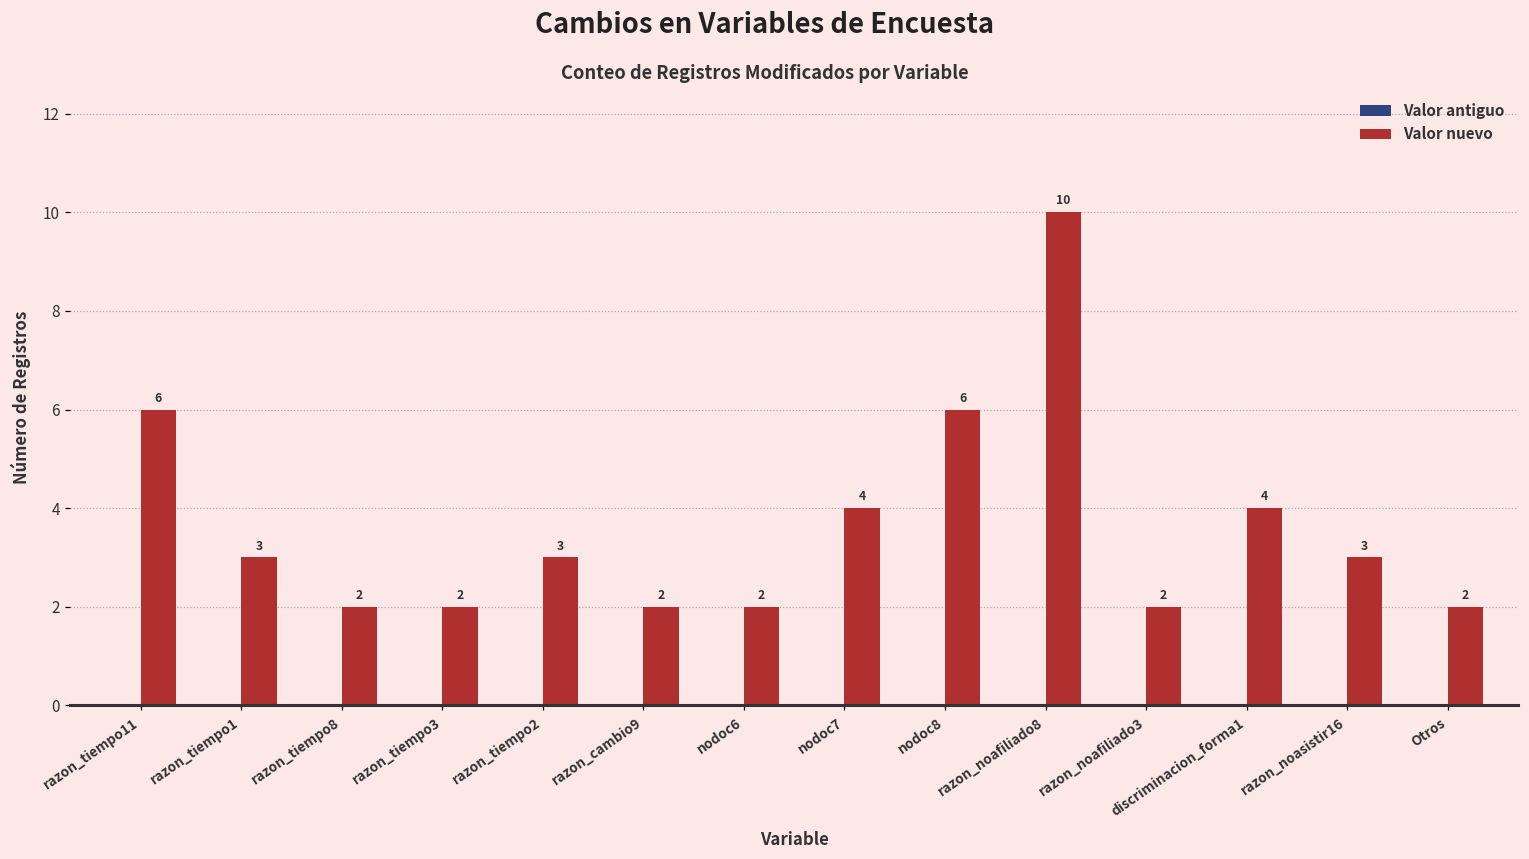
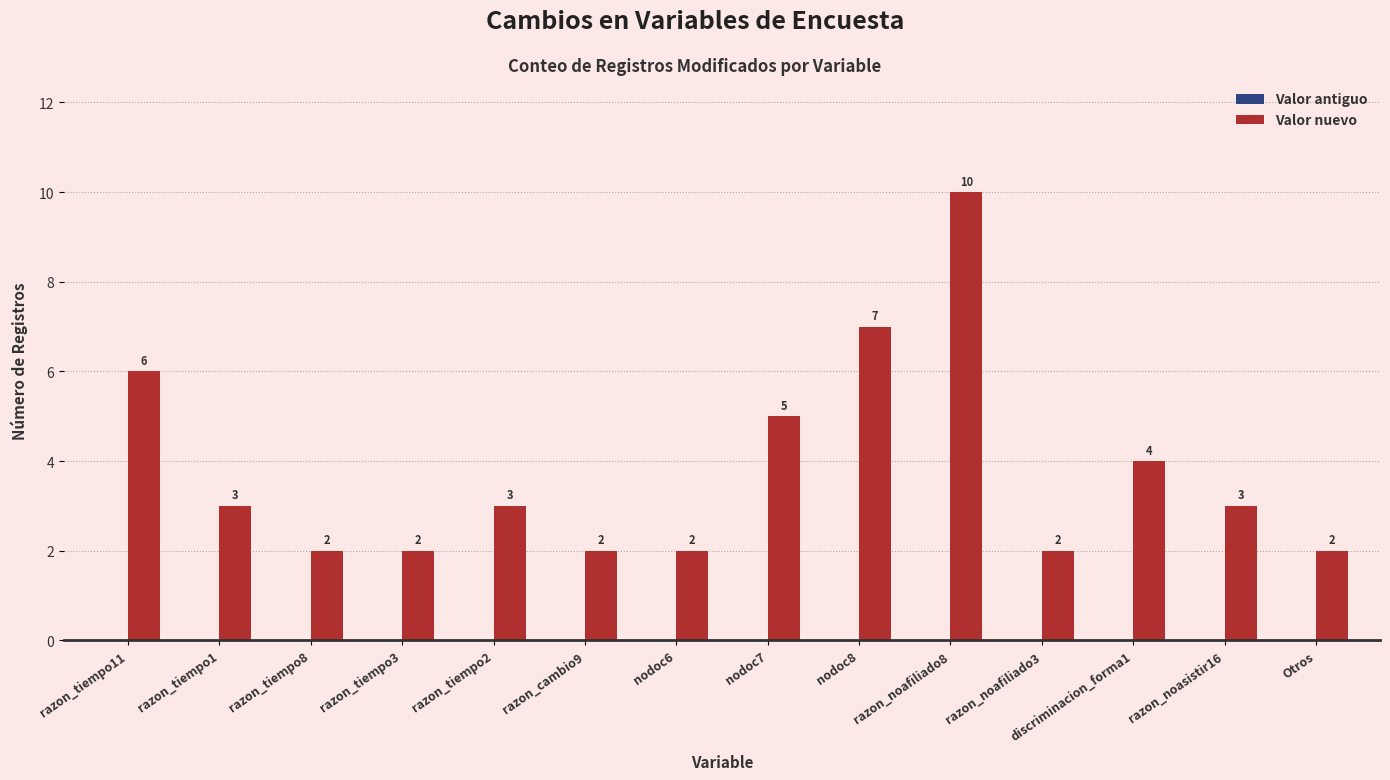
Valor nuevo, nodoc7: 4 -> 5
Valor nuevo, nodoc8: 6 -> 7
